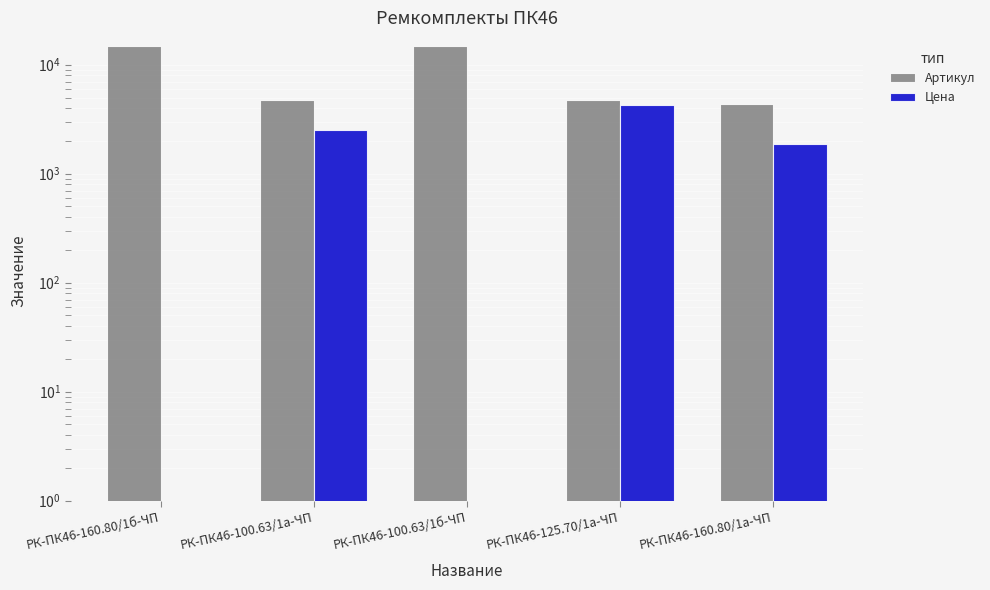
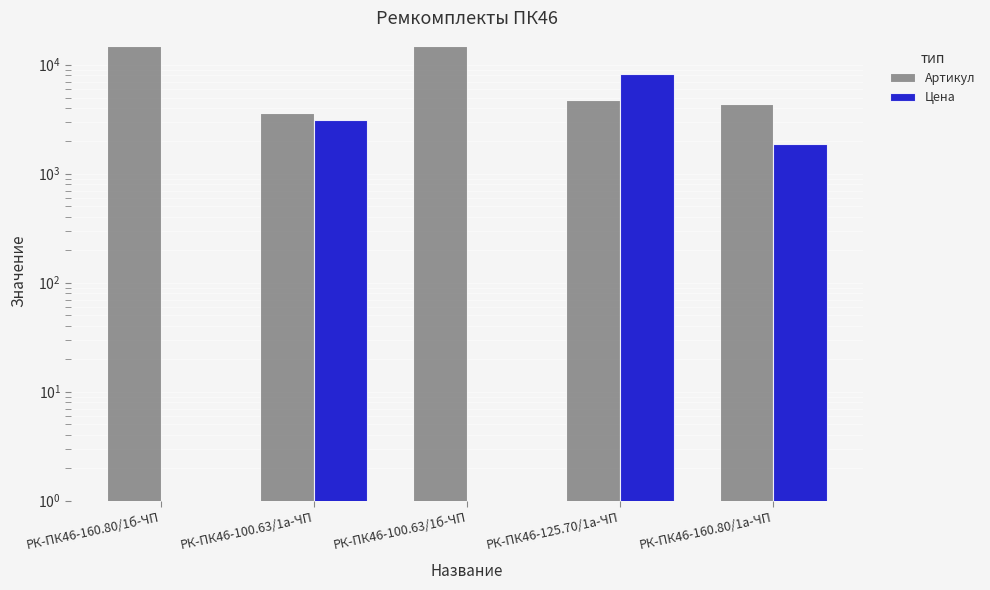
Артикул, РК-ПК46-100.63/1а-ЧП: 4700 -> 3600
Цена, РК-ПК46-100.63/1а-ЧП: 2500 -> 3100
Цена, РК-ПК46-125.70/1а-ЧП: 4300 -> 8000
